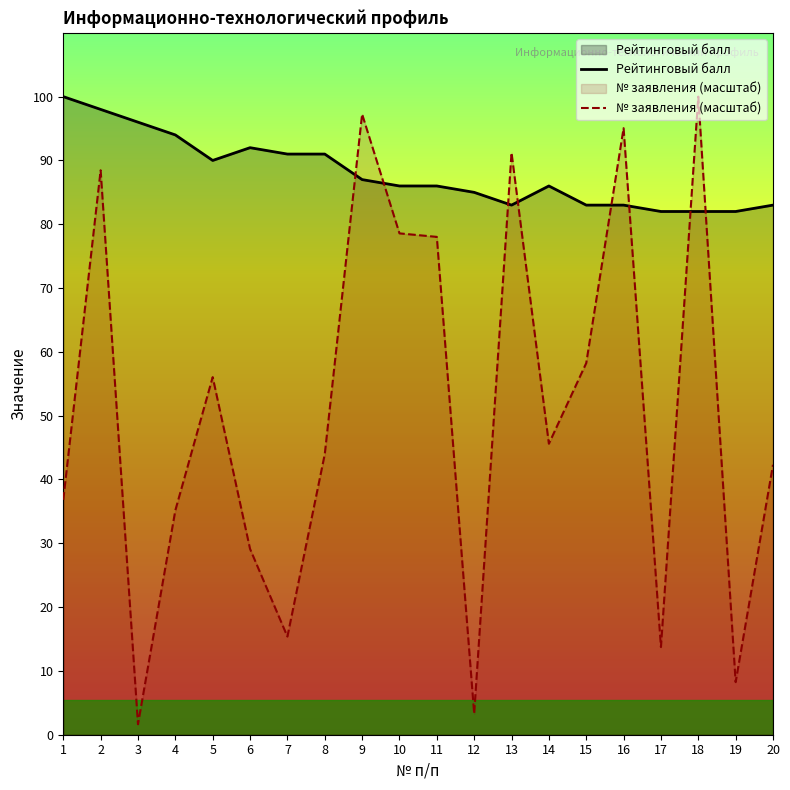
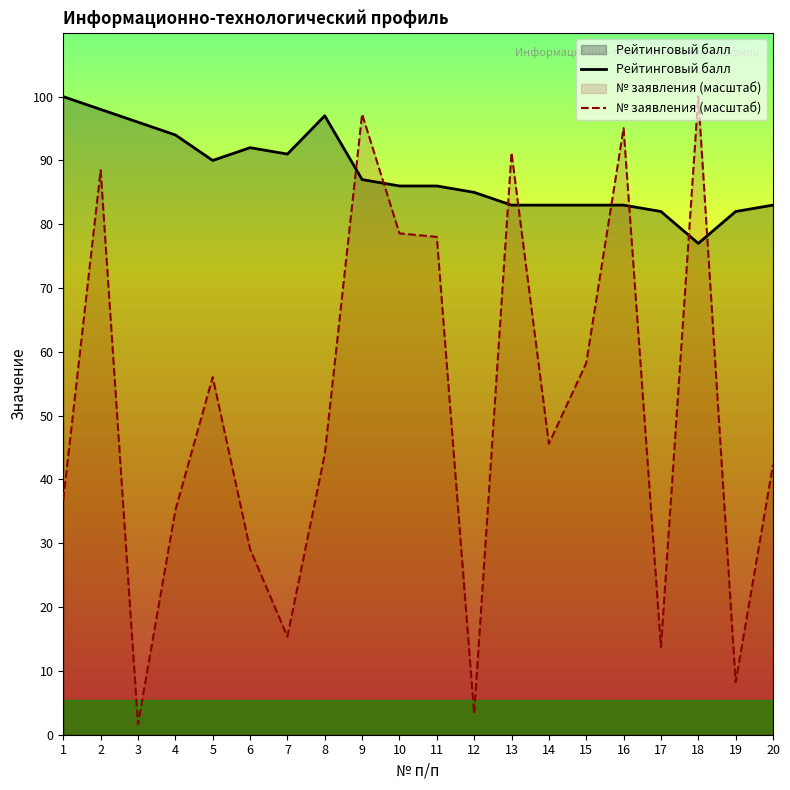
Рейтинговый балл, 8: 91 -> 97
Рейтинговый балл, 14: 86 -> 83
Рейтинговый балл, 18: 82 -> 77
